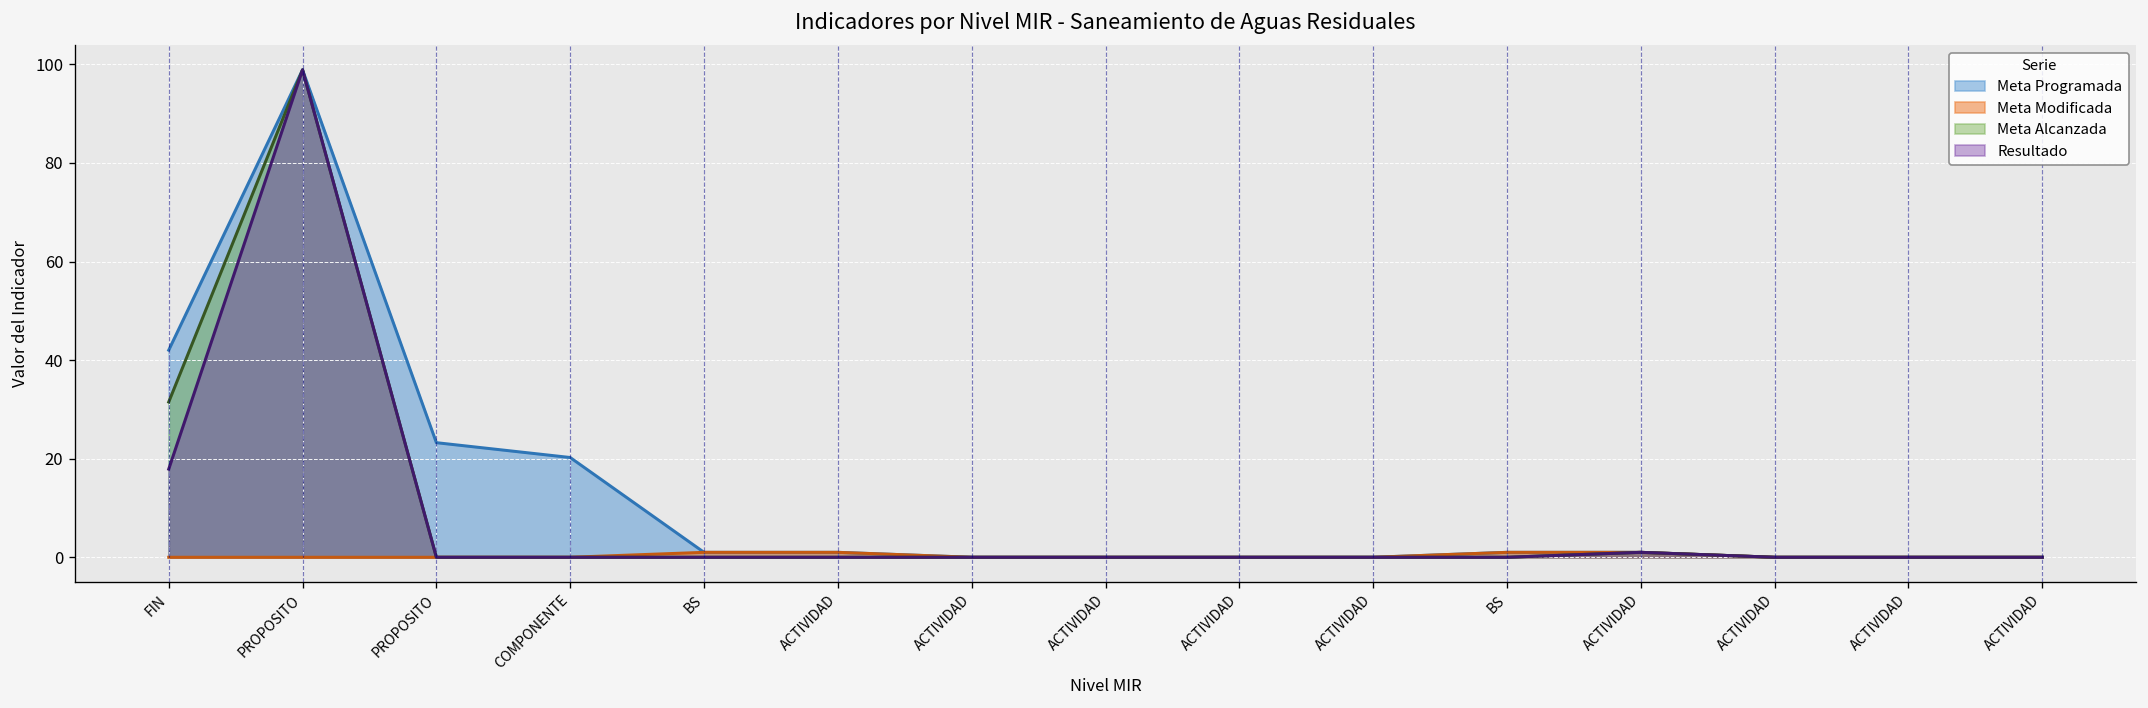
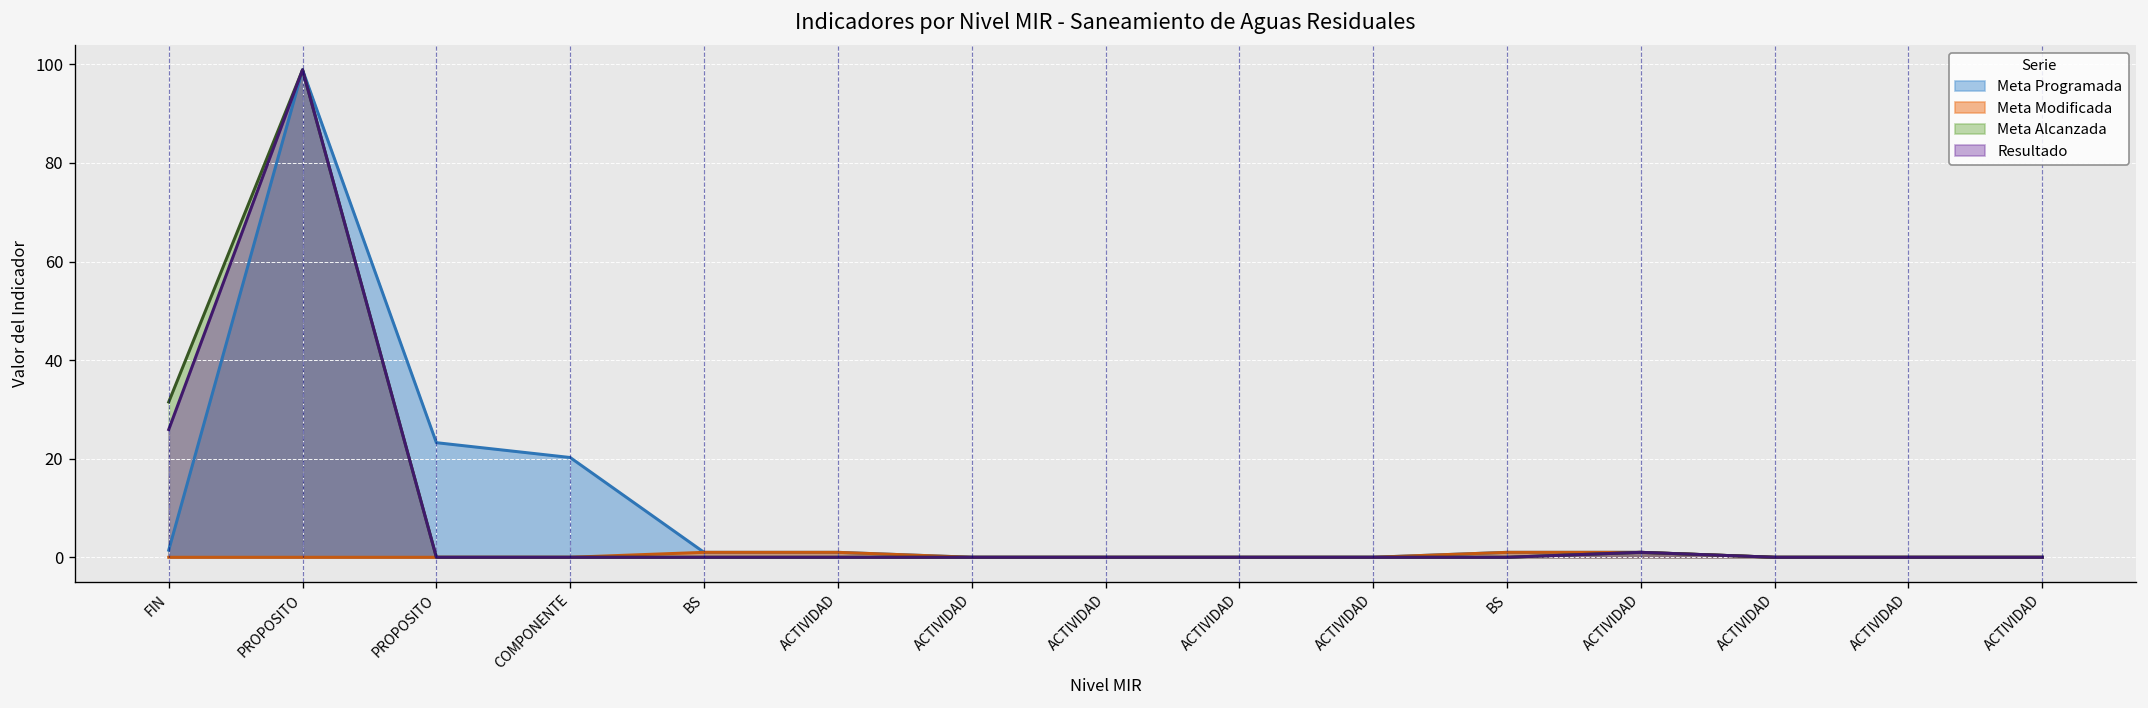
Meta Programada, FIN: 42 -> 1
Resultado, FIN: 18 -> 26
